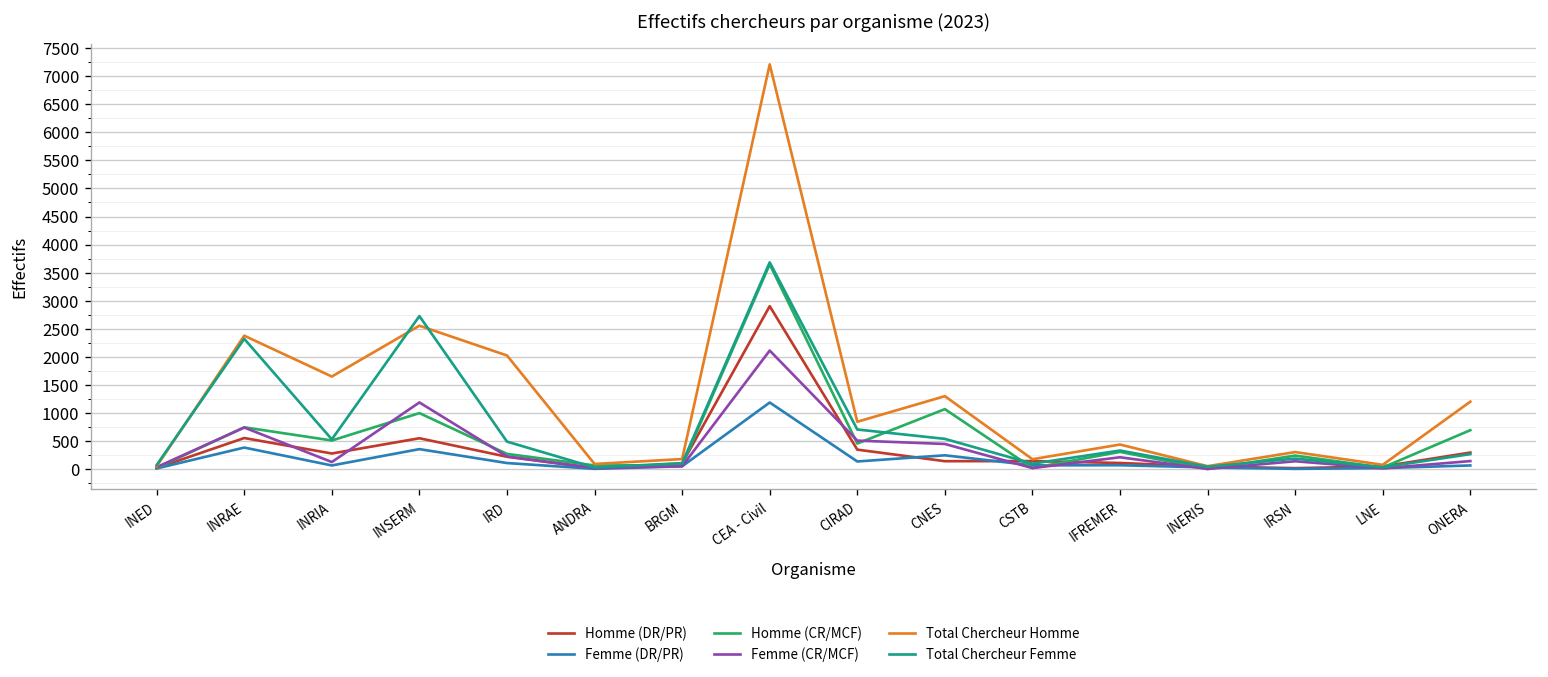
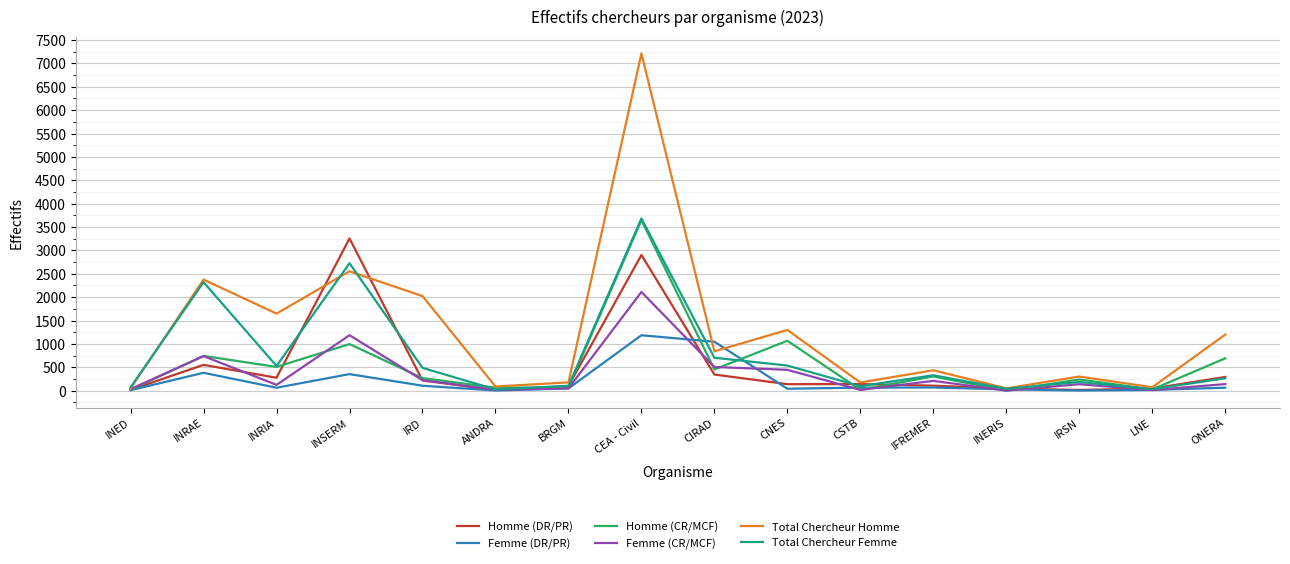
Homme (DR/PR), INSERM: 500 -> 3300
Femme (DR/PR), CIRAD: 100 -> 1000
Femme (DR/PR), CNES: 200 -> 0
